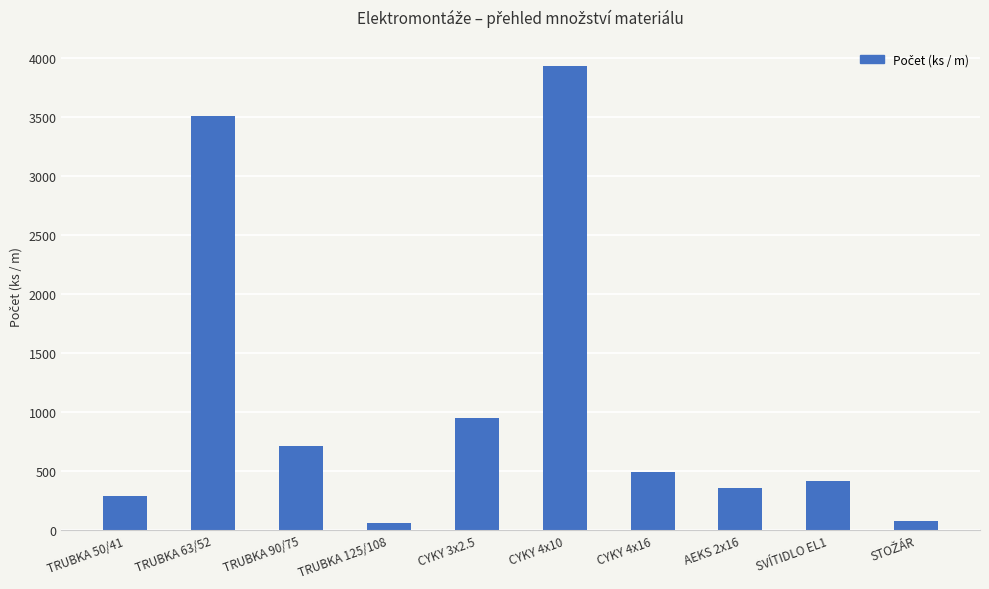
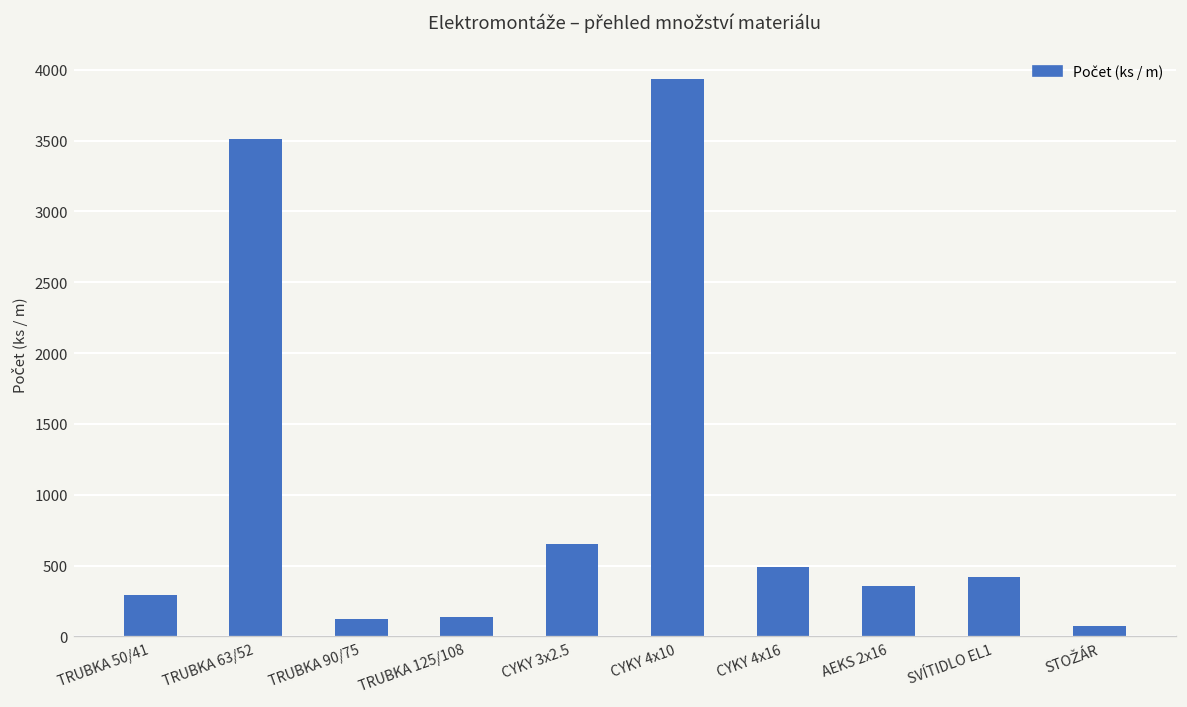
TRUBKA 90/75: 710 -> 120
TRUBKA 125/108: 60 -> 140
CYKY 3x2.5: 950 -> 650
